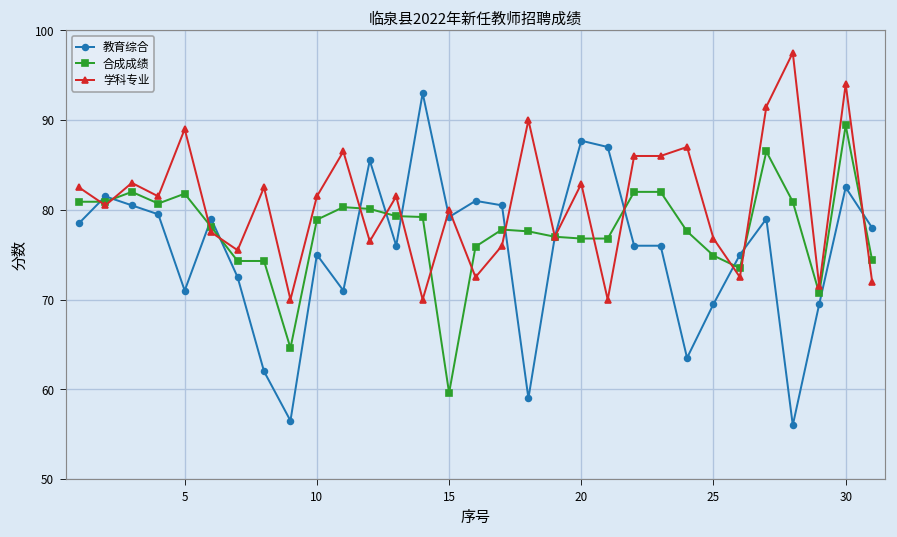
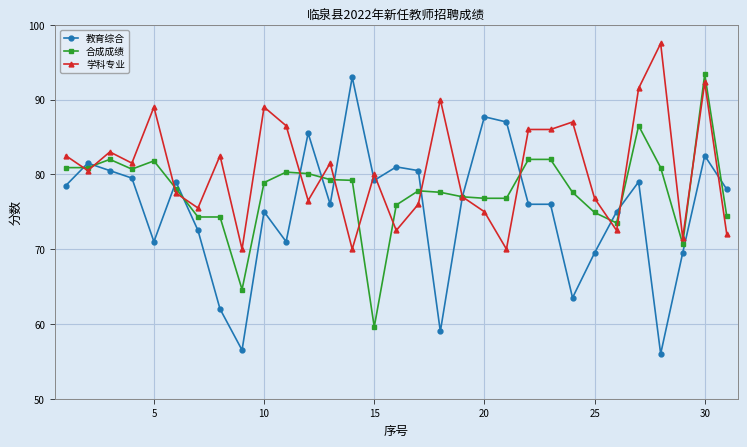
学科专业, 10: 82 -> 89
学科专业, 20: 83 -> 75
合成成绩, 30: 89 -> 93
学科专业, 30: 94 -> 92
